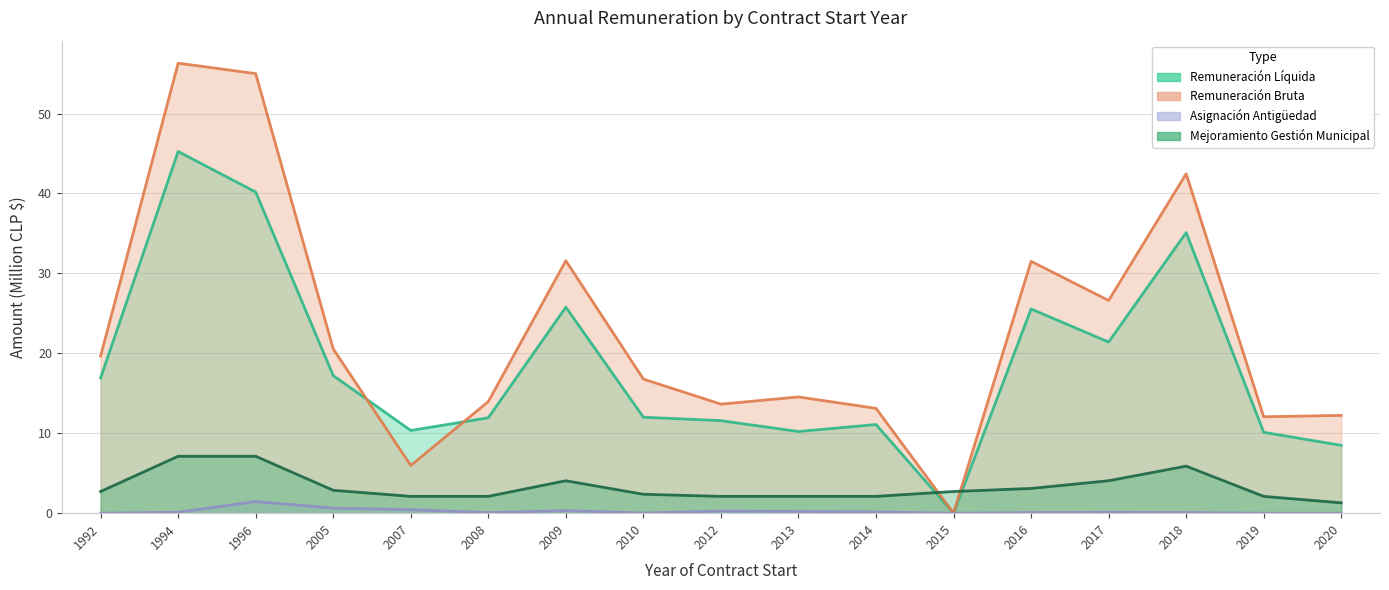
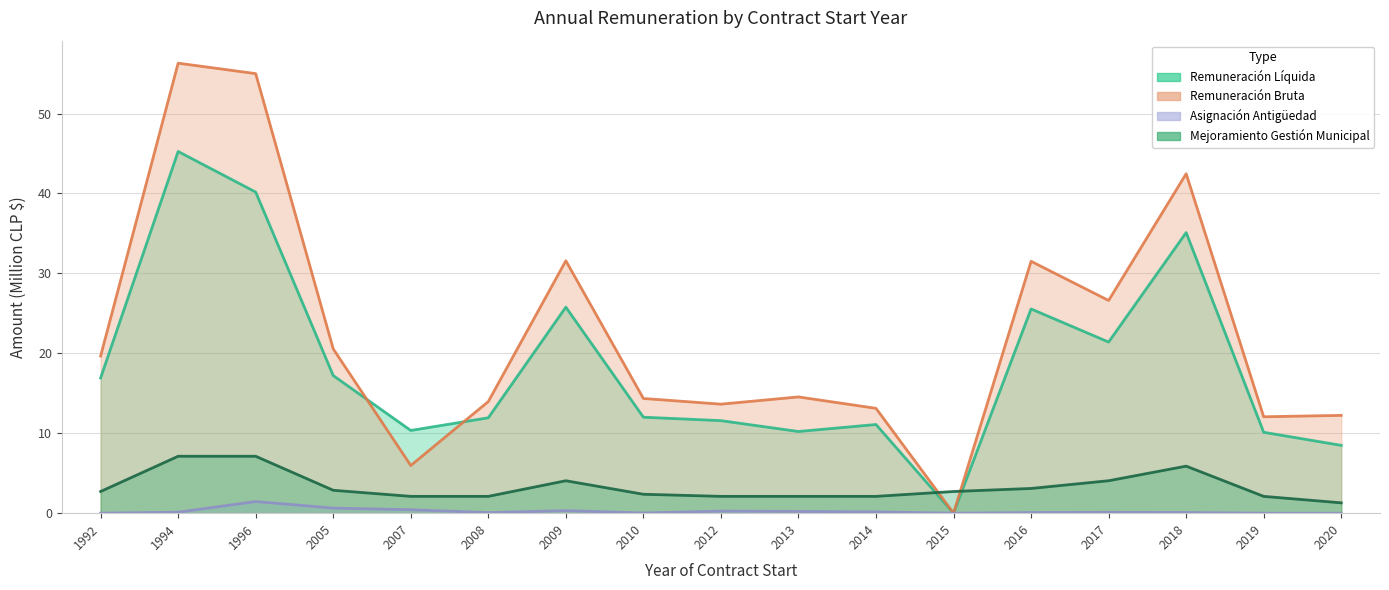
Remuneración Bruta, 2010: 17 -> 14
